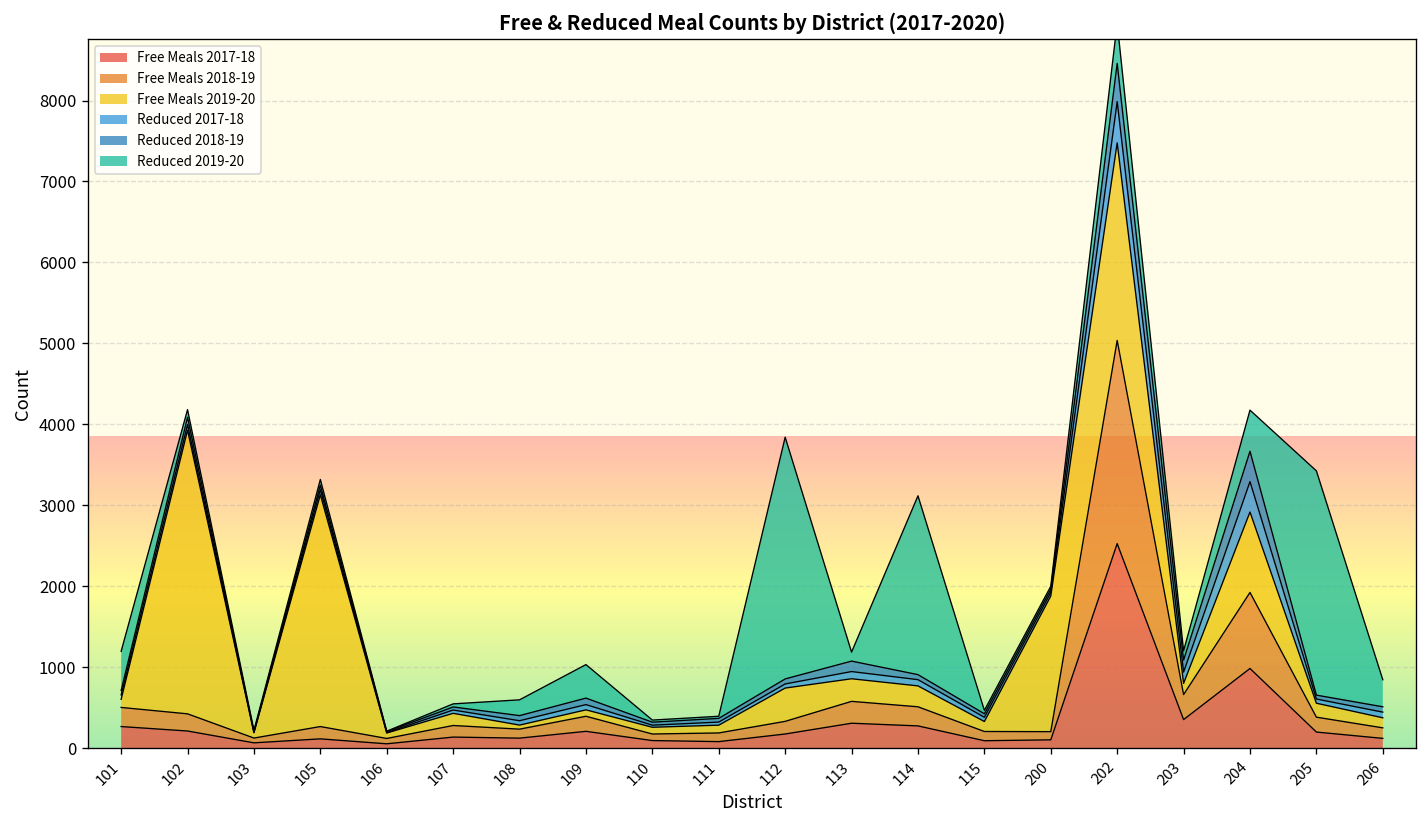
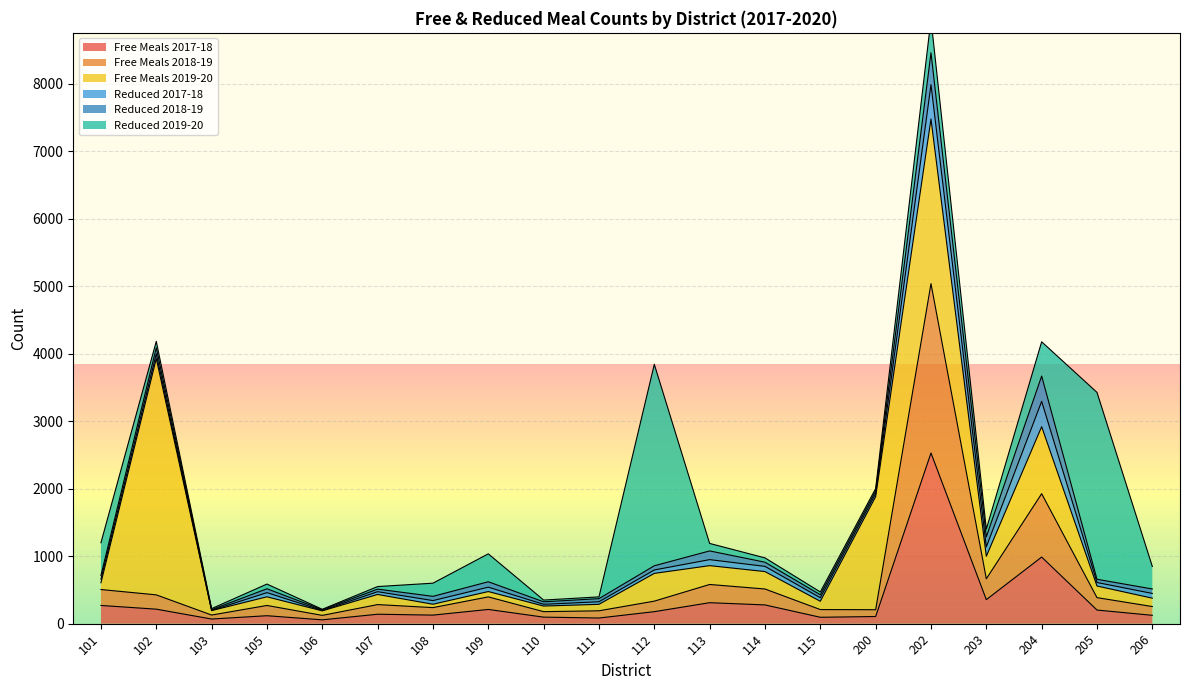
Free Meals 2019-20, 105: 2900 -> 100
Reduced 2019-20, 114: 2200 -> 100
Free Meals 2019-20, 203: 100 -> 300
